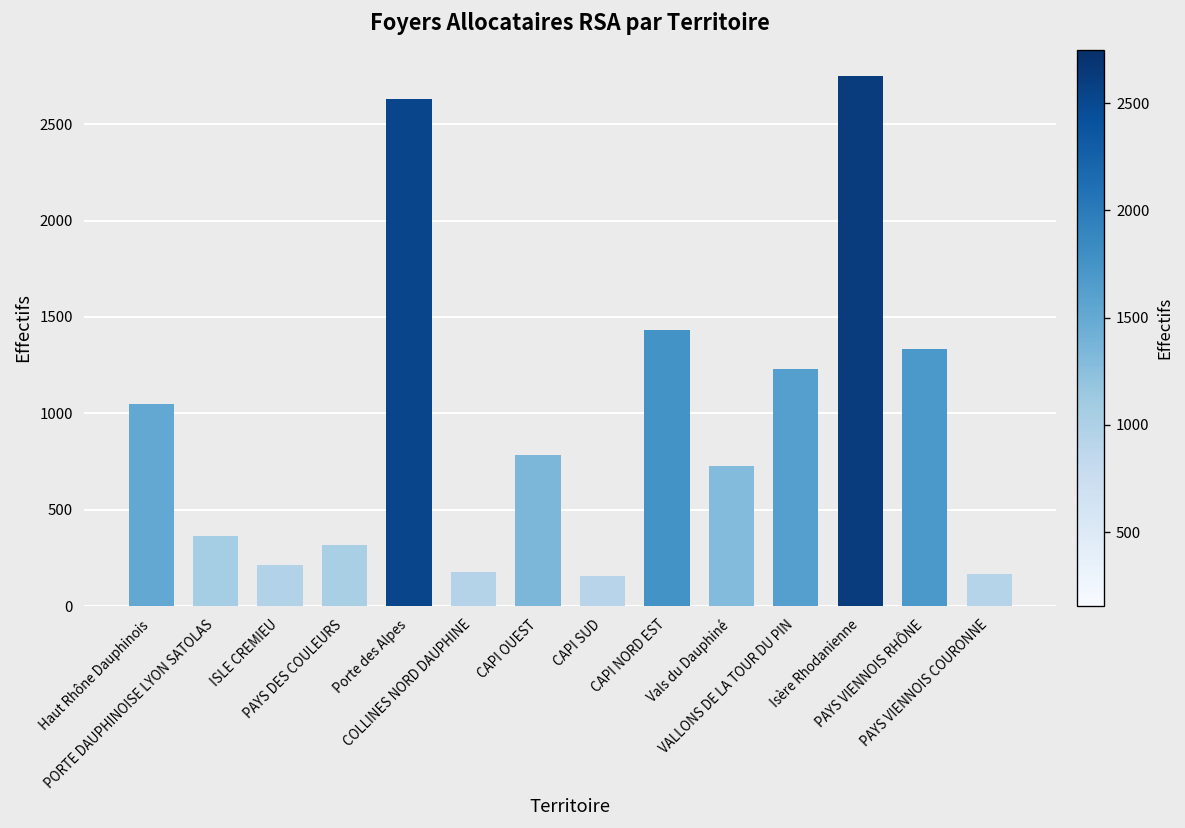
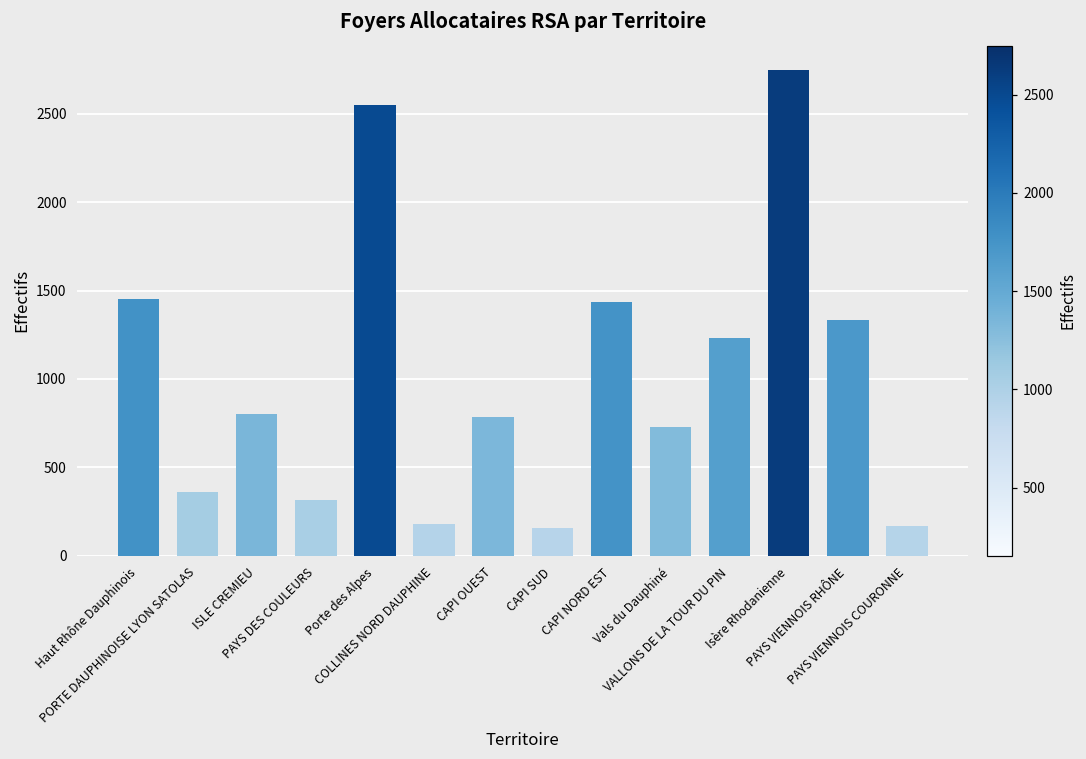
Haut Rhône Dauphinois: 1050 -> 1450
ISLE CREMIEU: 210 -> 800
Porte des Alpes: 2630 -> 2550
